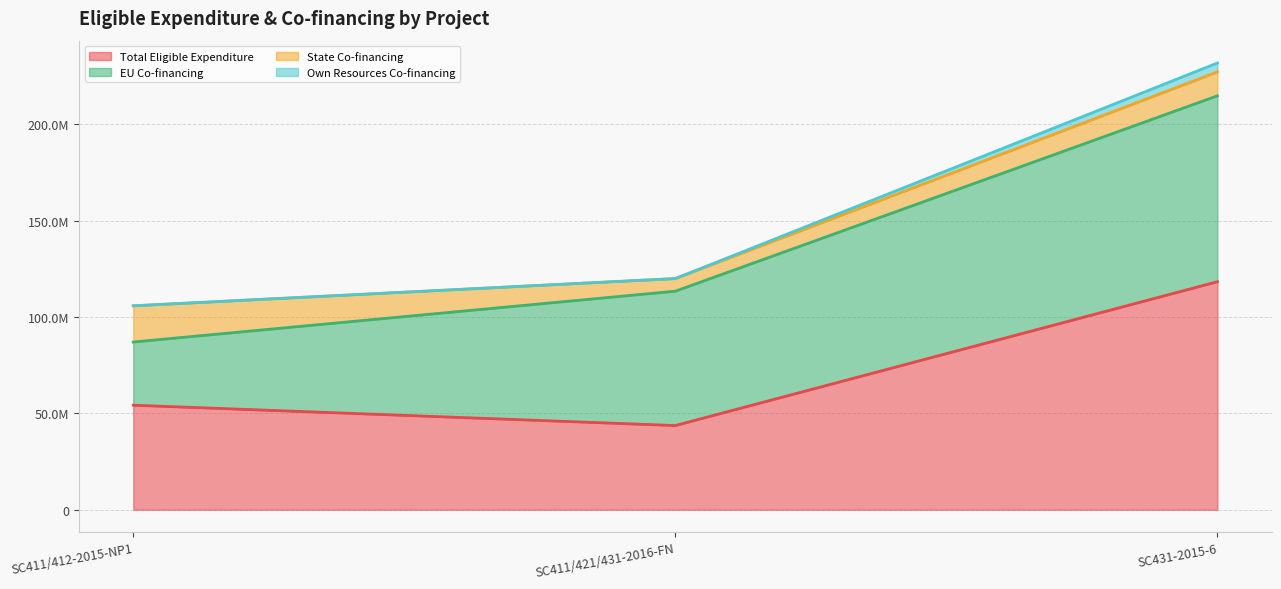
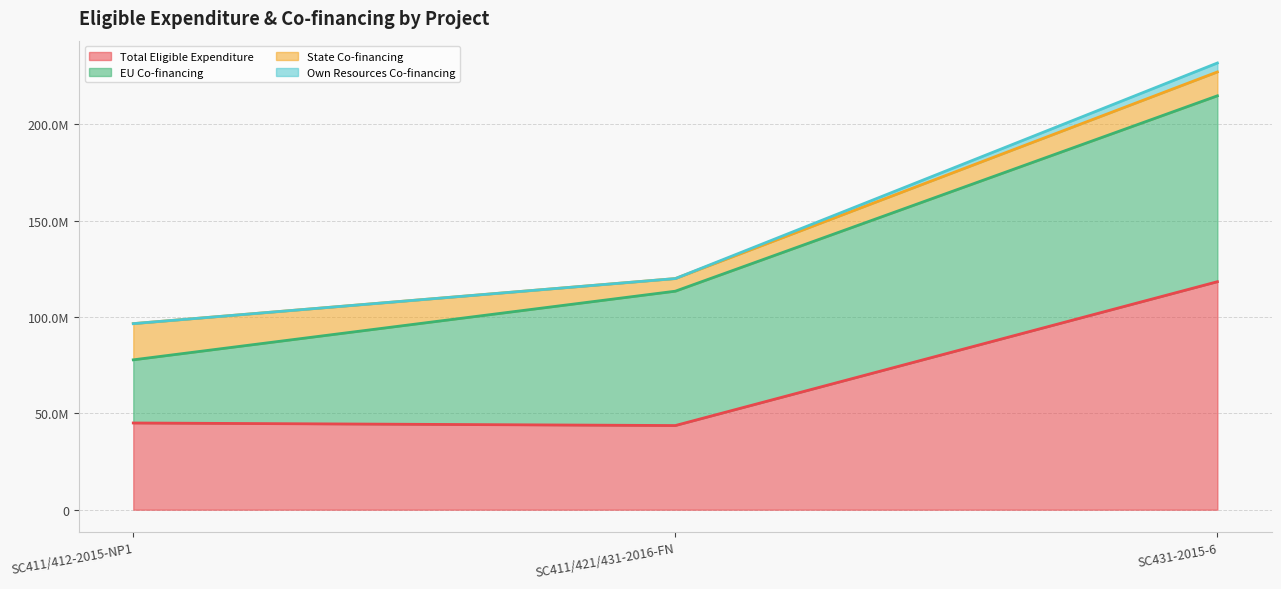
Total Eligible Expenditure, SC411/412-2015-NP1: 54000000 -> 45000000
